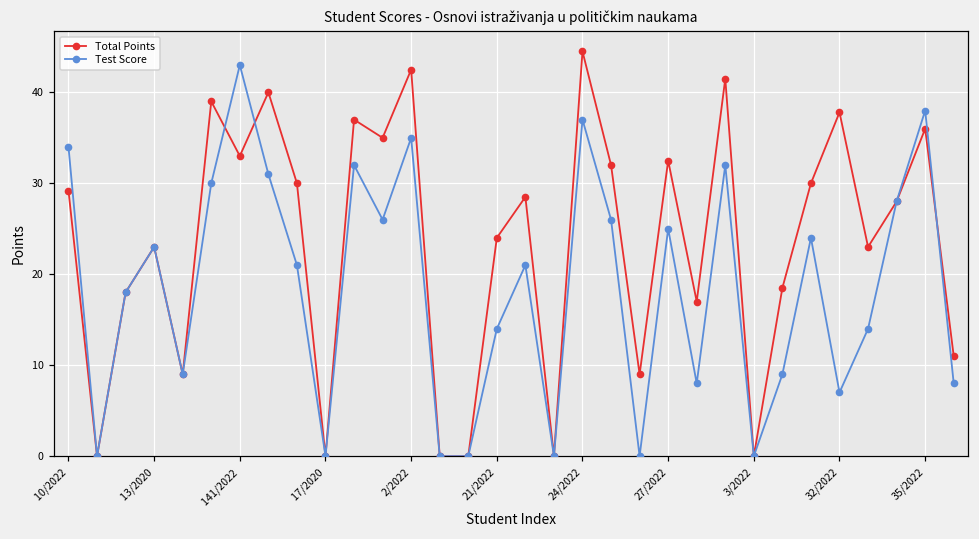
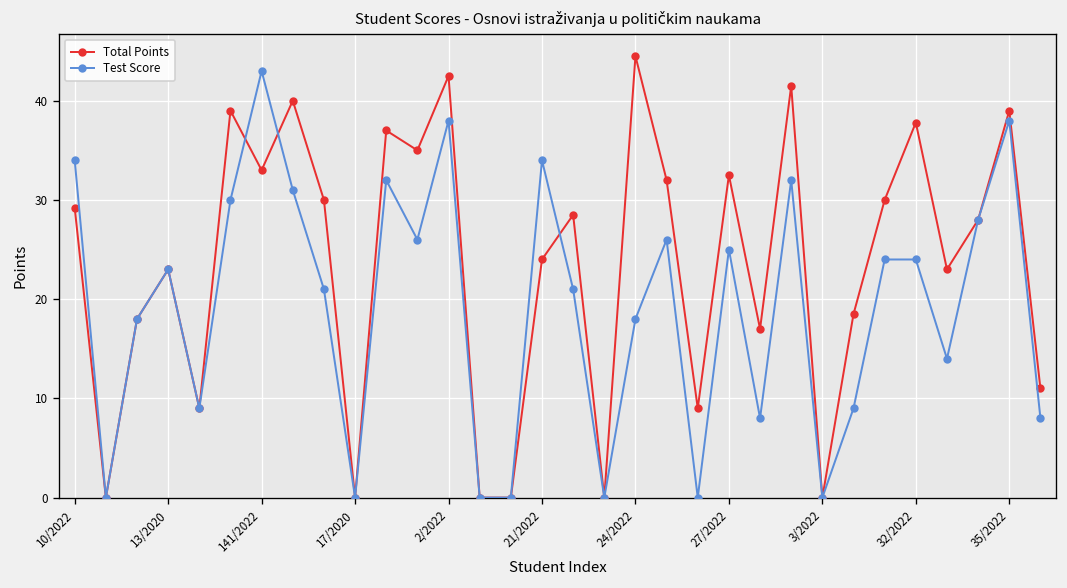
Test Score, 2/2022: 35 -> 38
Test Score, 21/2022: 14 -> 34
Test Score, 24/2022: 37 -> 18
Test Score, 32/2022: 7 -> 24
Total Points, 35/2022: 36 -> 39
